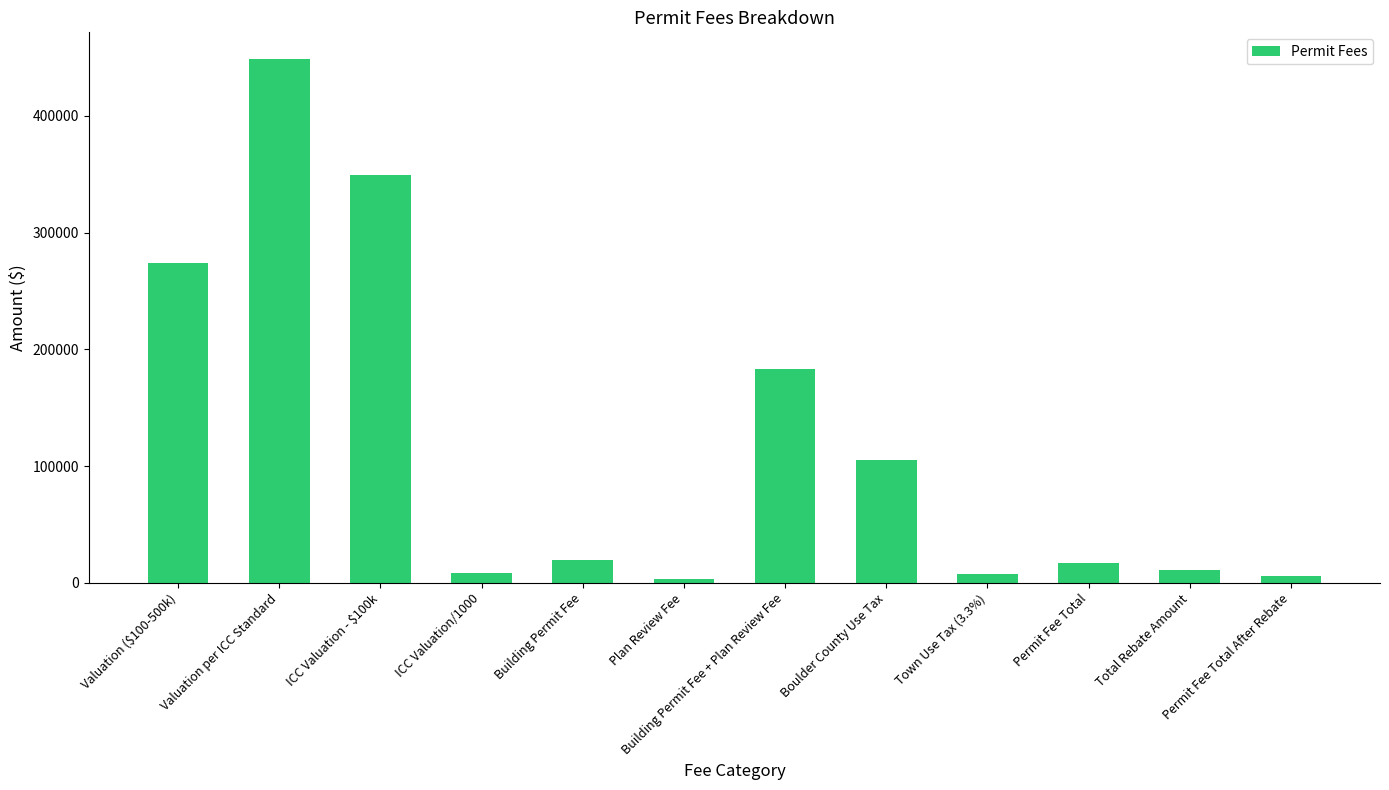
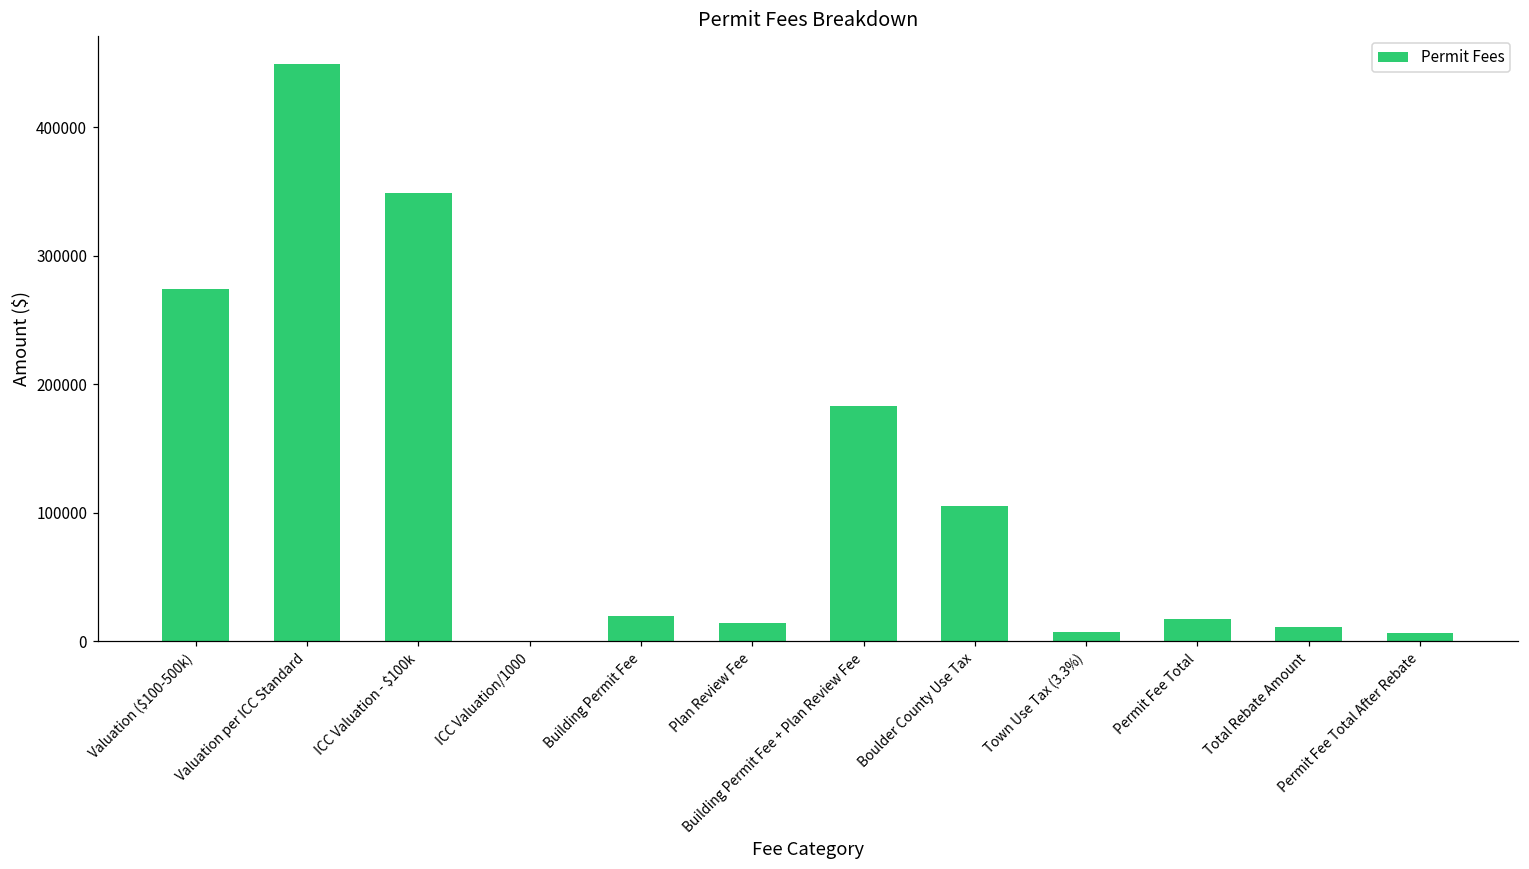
ICC Valuation/1000: 8000 -> 0
Plan Review Fee: 3000 -> 14000
